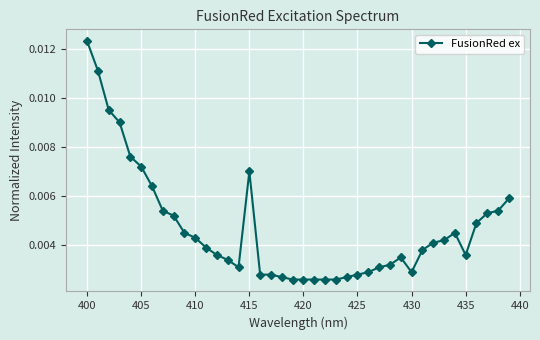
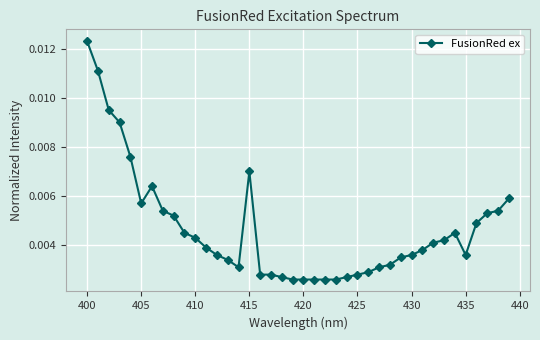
405: 0.0072 -> 0.0057
430: 0.0029 -> 0.0036
